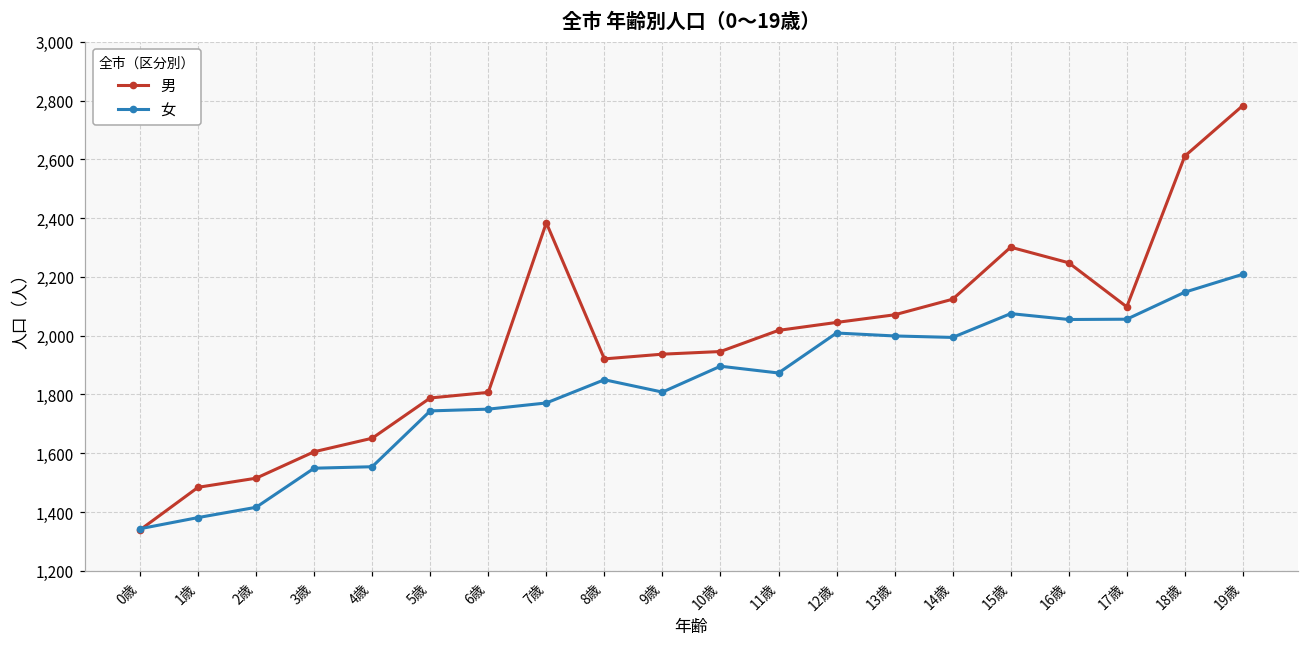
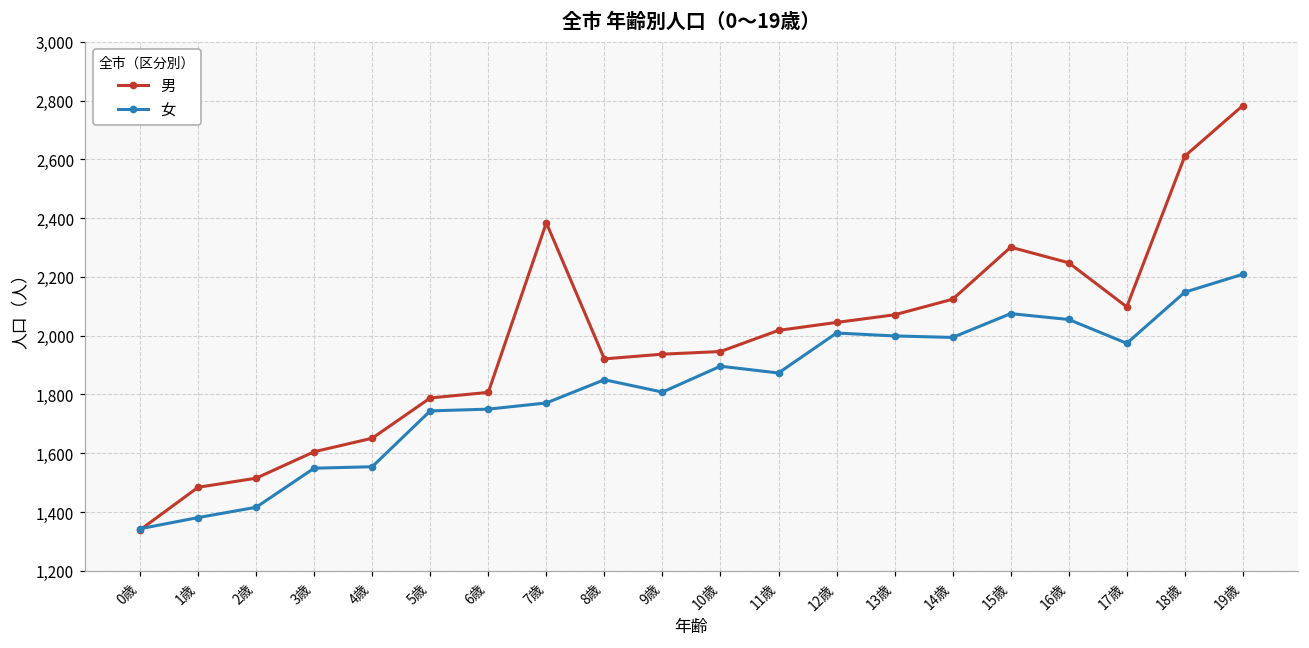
女, 17歳: 2,060 -> 1,970
